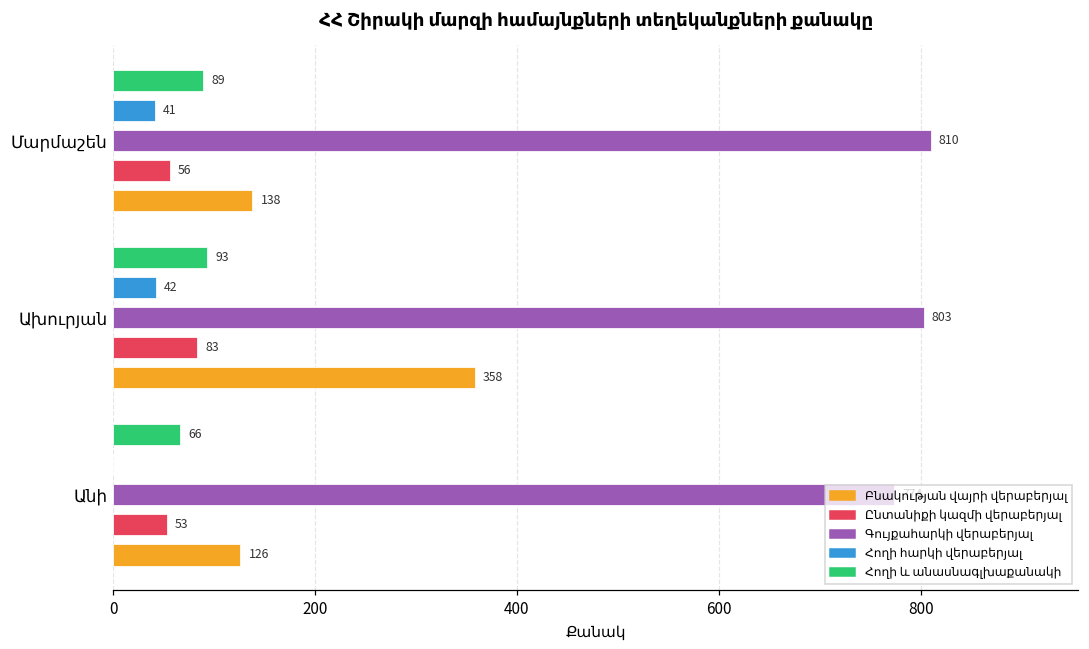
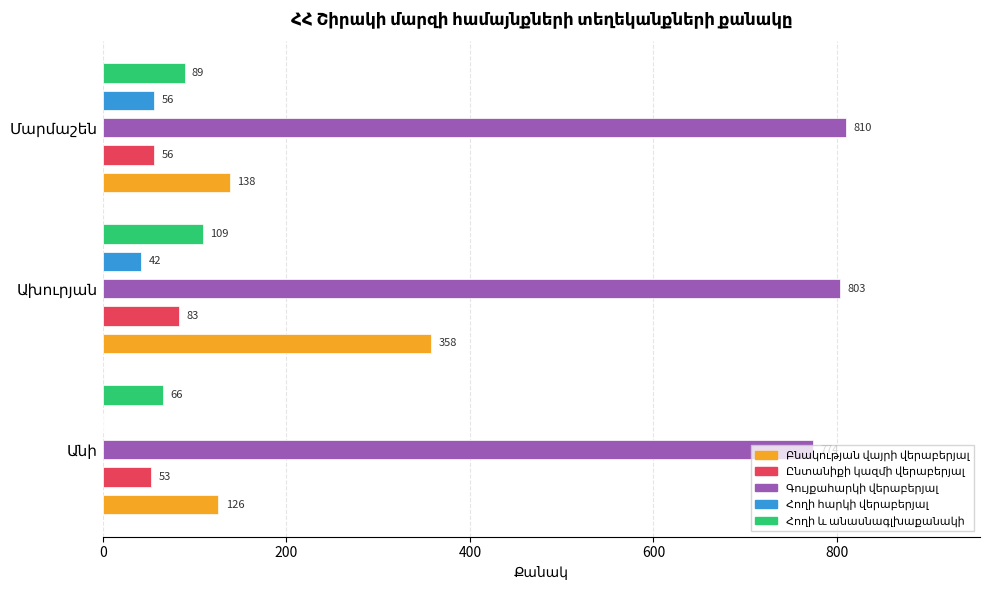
Հողի հարկի վերաբերյալ, Մարմաշեն: 41 -> 56
Հողի և անասնագլխաքանակի, Ախուրյան: 93 -> 109
